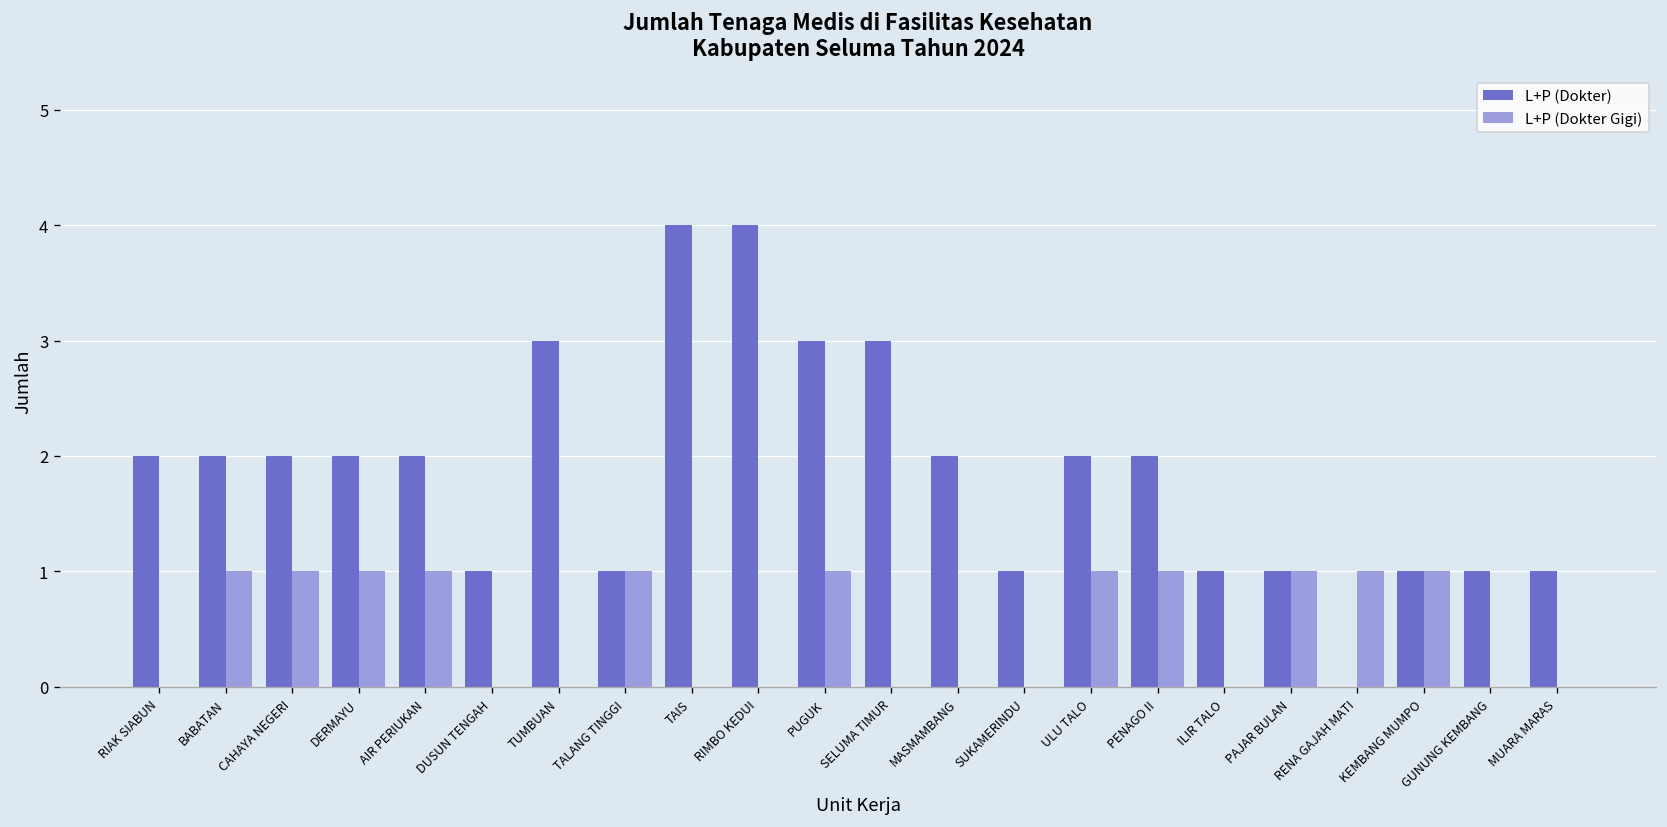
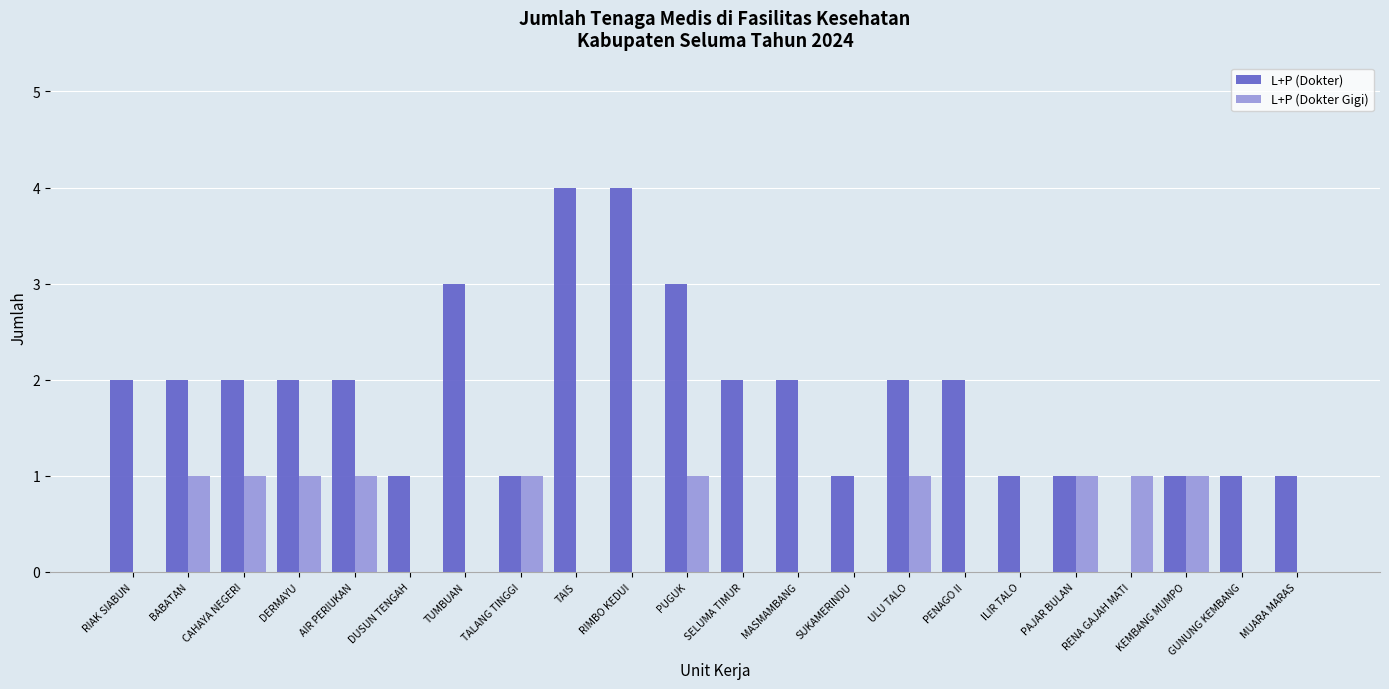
L+P (Dokter), SELUMA TIMUR: 3 -> 2
L+P (Dokter Gigi), PENAGO II: 1 -> 0
